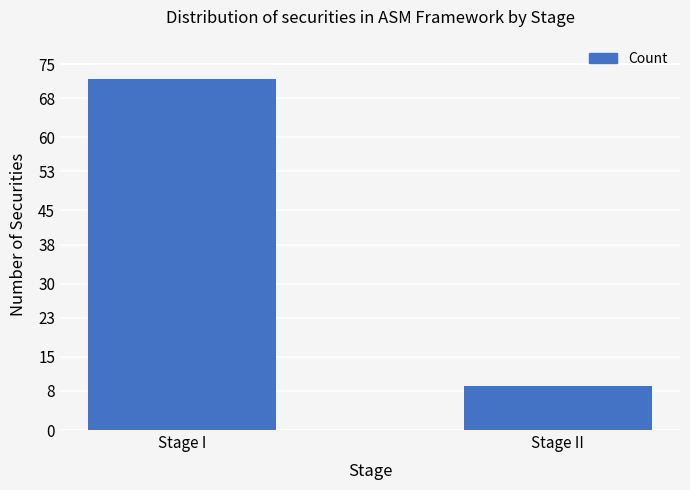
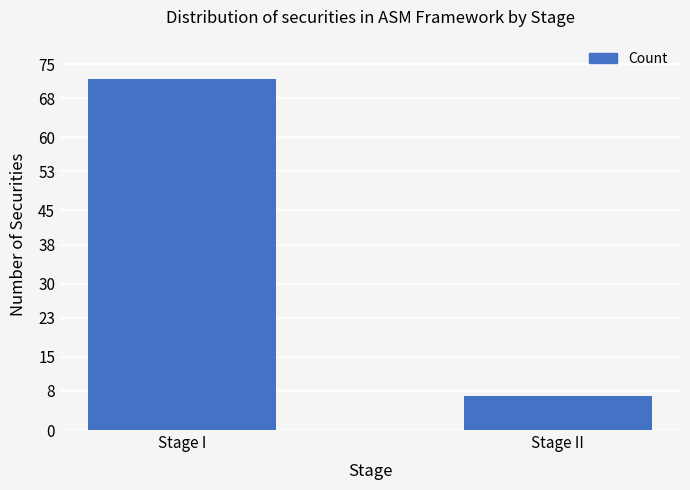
Stage II: 9 -> 7
